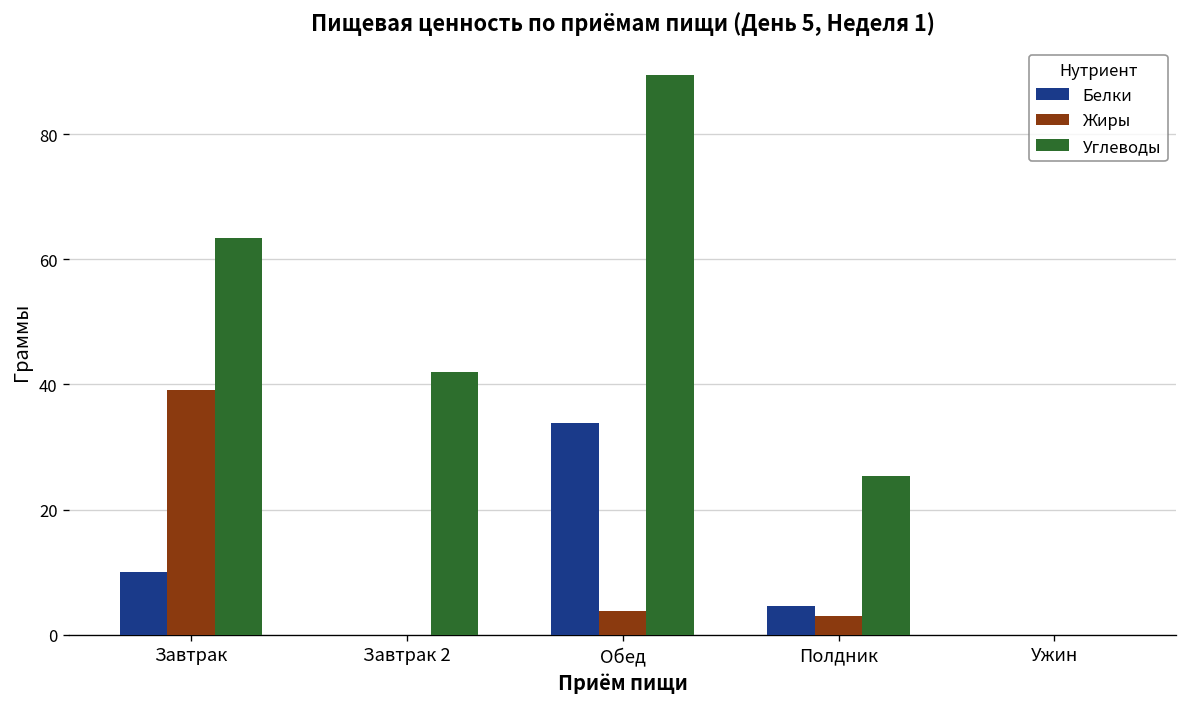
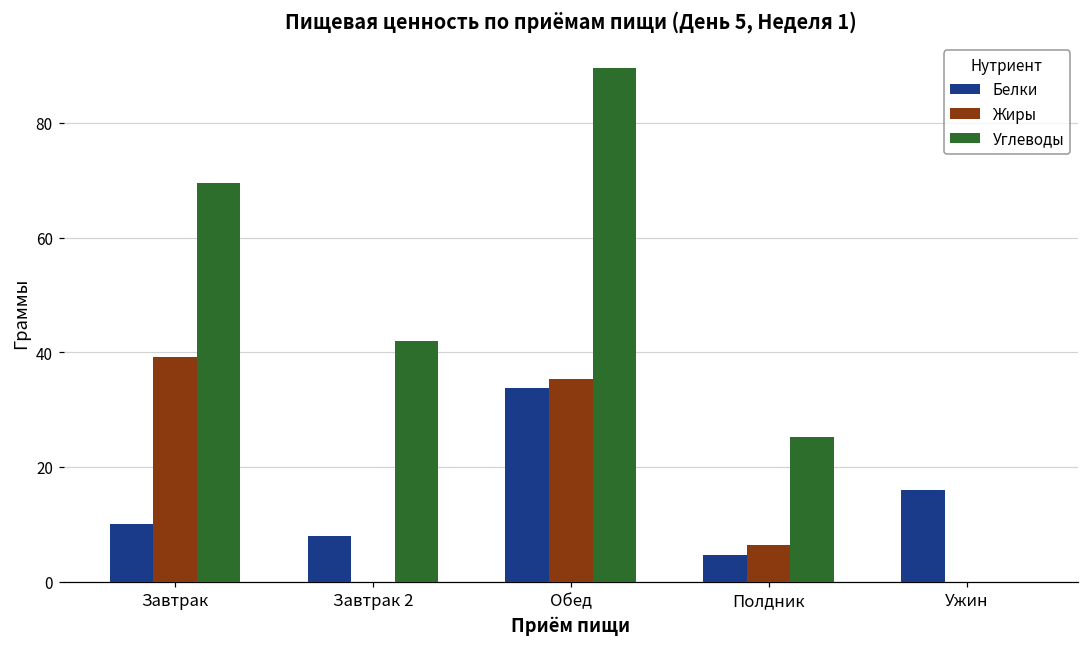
Углеводы, Завтрак: 63 -> 69
Белки, Завтрак 2: 0 -> 8
Жиры, Обед: 4 -> 35
Жиры, Полдник: 3 -> 6
Белки, Ужин: 0 -> 16
